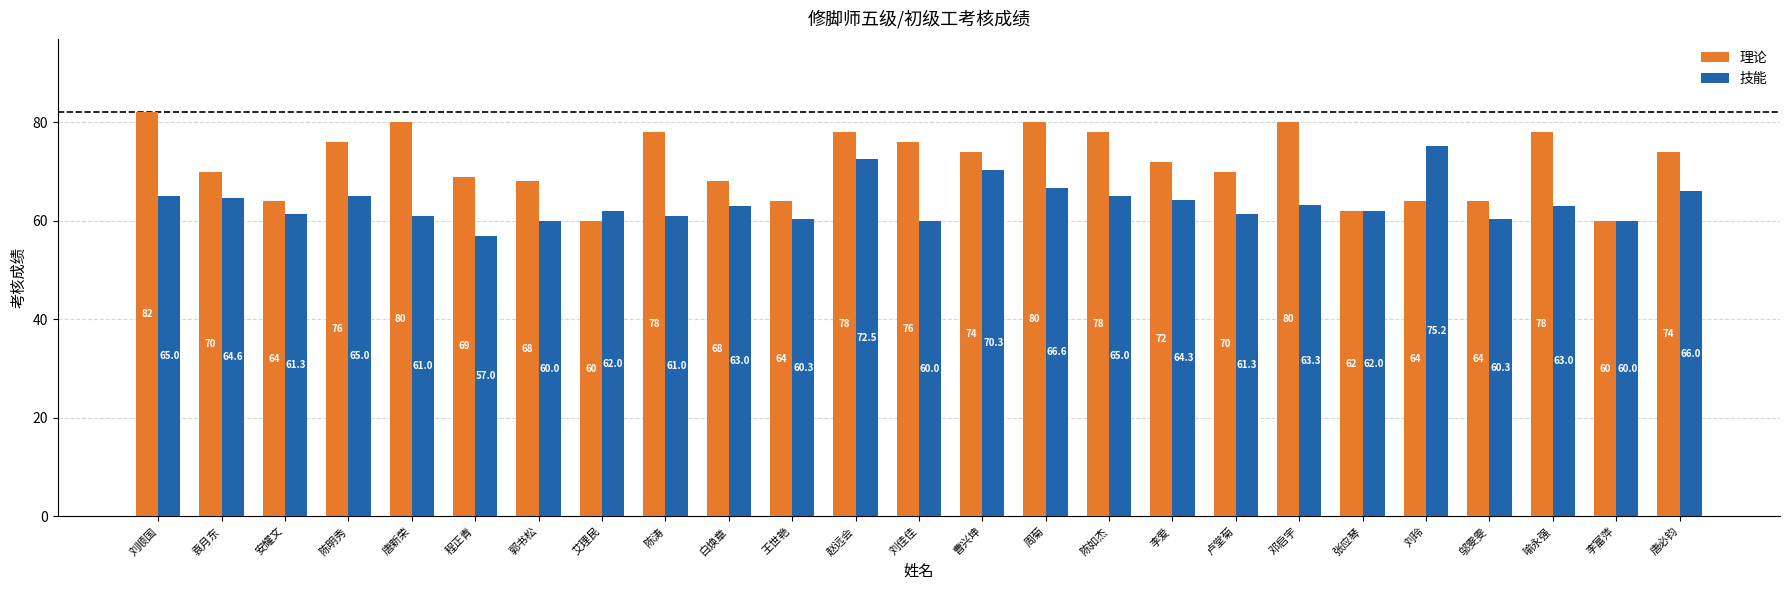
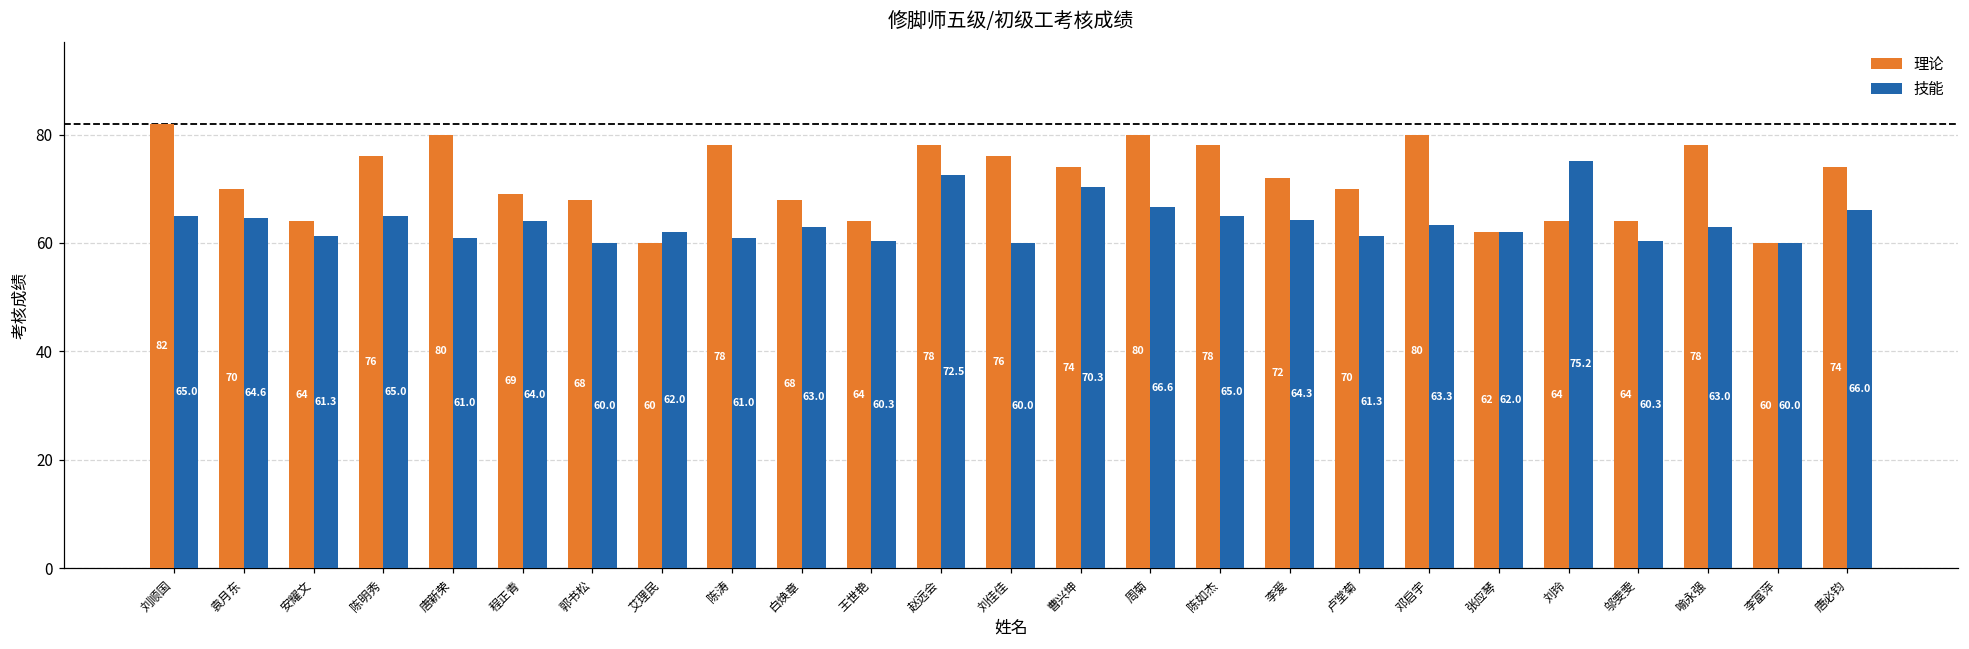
技能, 程正青: 57.0 -> 64.0
